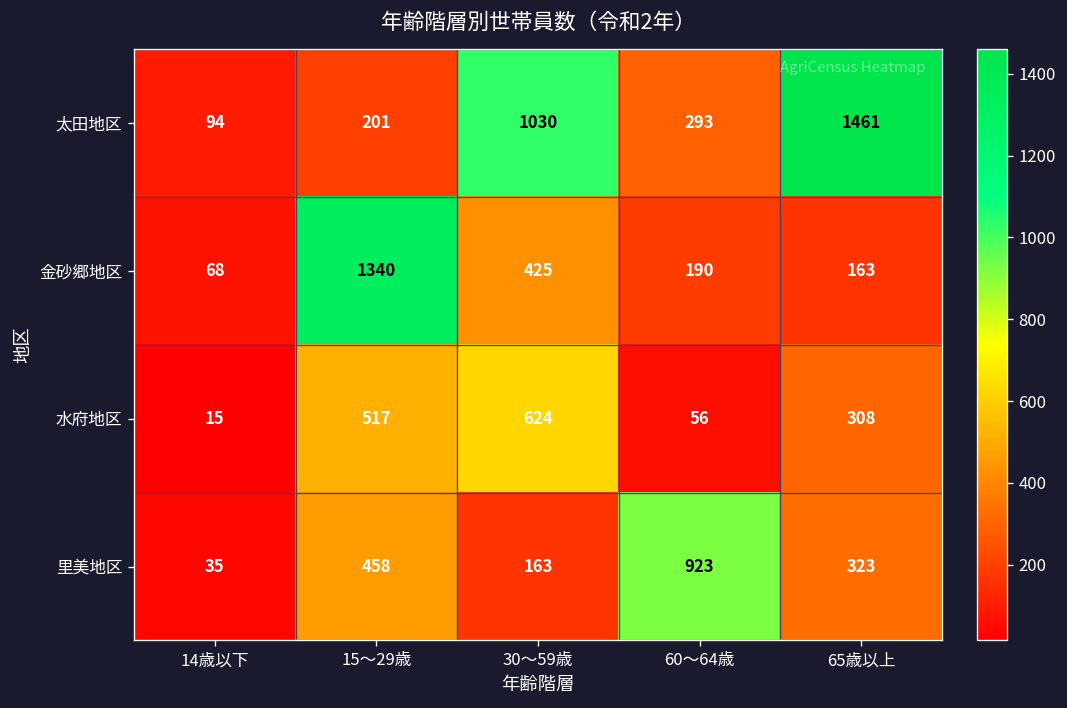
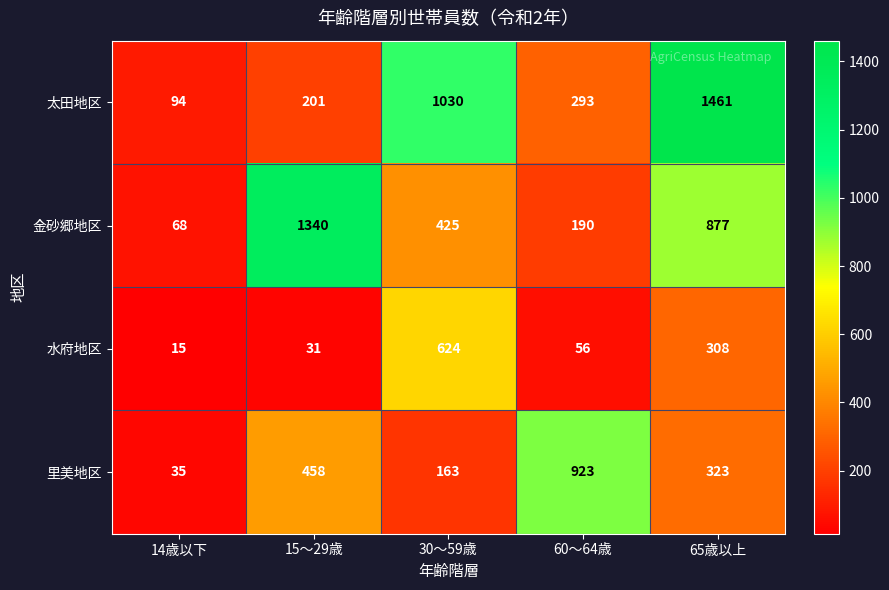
金砂郷地区, 65歳以上: 163 -> 877
水府地区, 15～29歳: 517 -> 31
